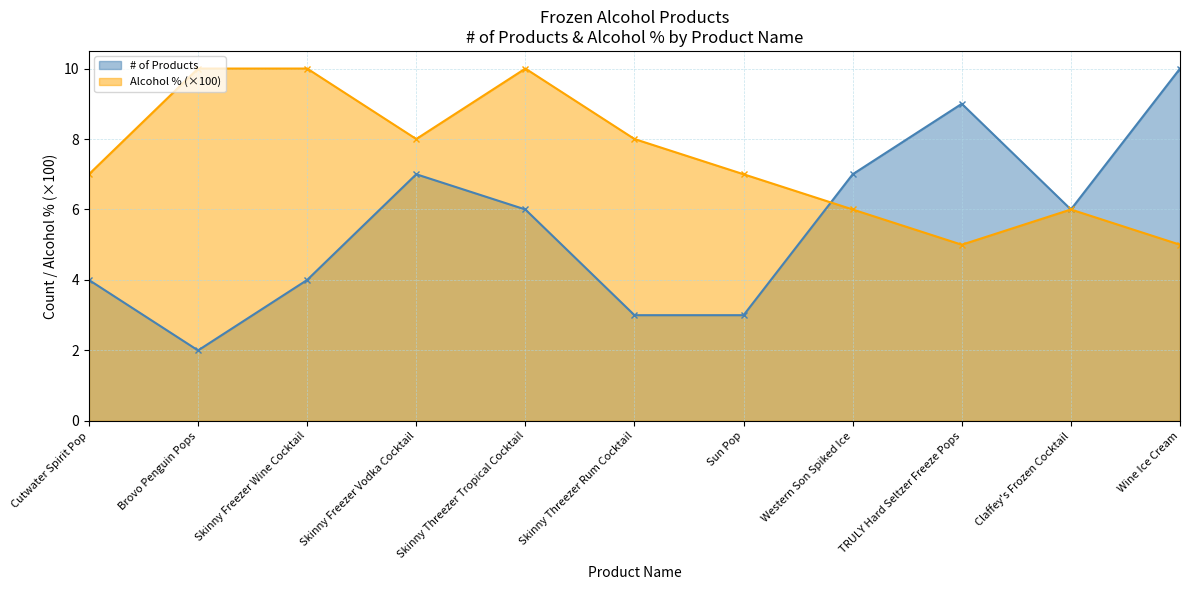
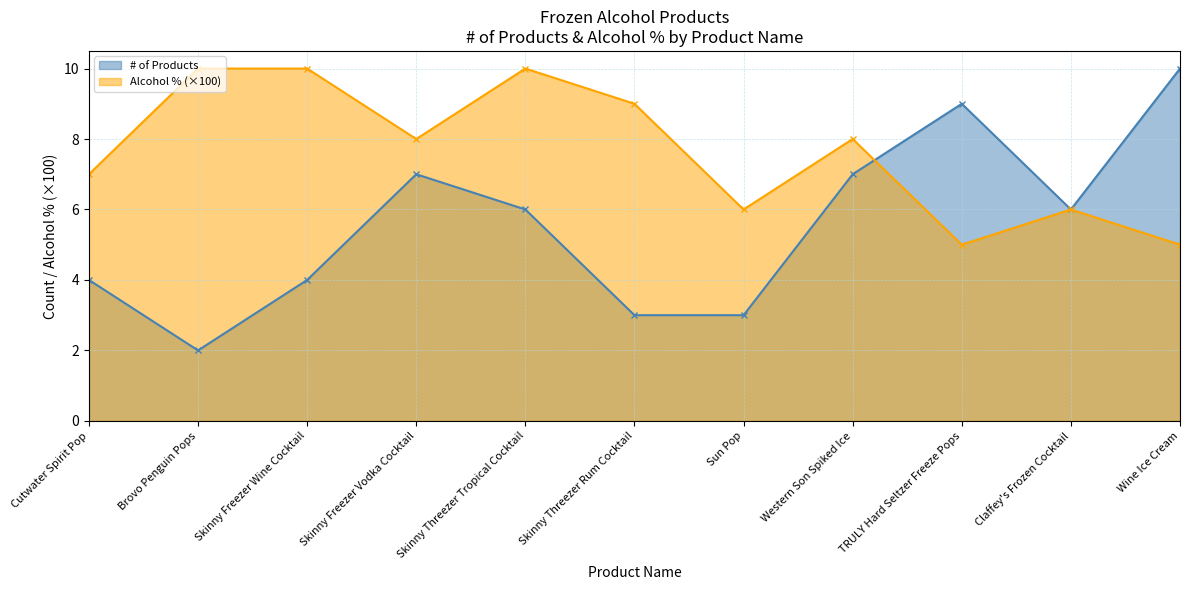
Alcohol % (×100), Skinny Threezer Rum Cocktail: 8.0 -> 9.0
Alcohol % (×100), Sun Pop: 7.0 -> 6.0
Alcohol % (×100), Western Son Spiked Ice: 6.0 -> 8.0
